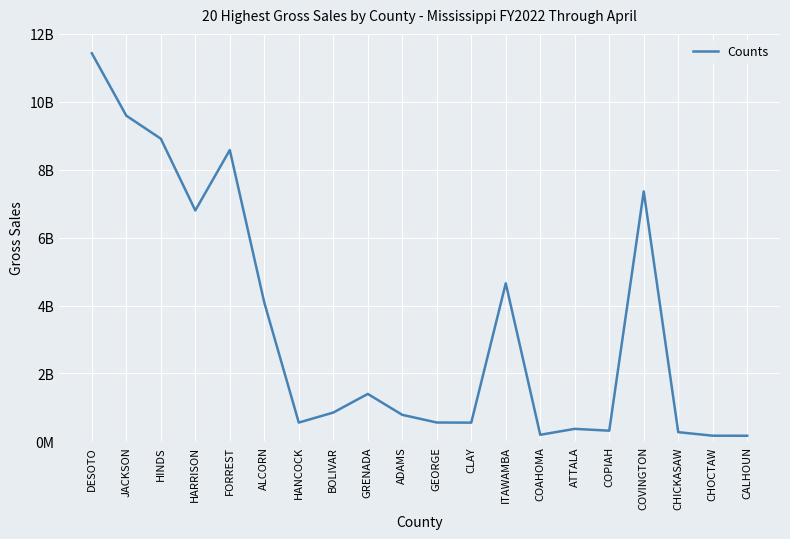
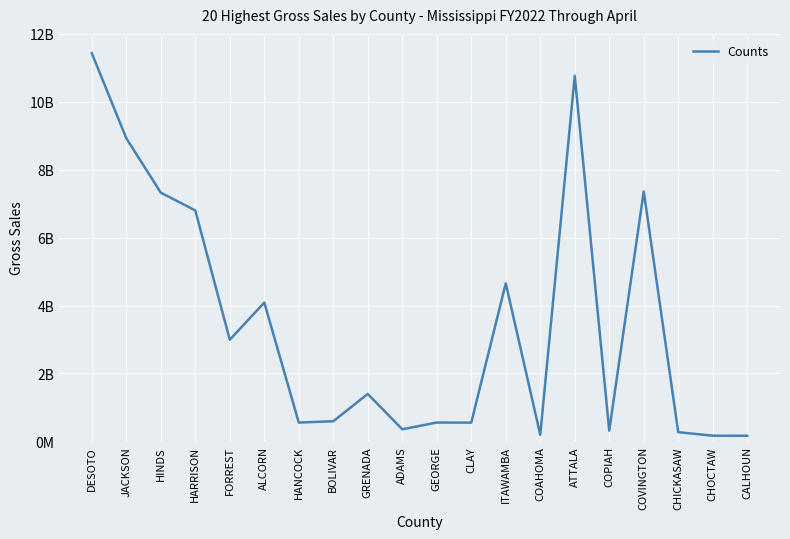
JACKSON: 9600000000 -> 8900000000
HINDS: 8900000000 -> 7300000000
FORREST: 8600000000 -> 3000000000
BOLIVAR: 800000000 -> 600000000
ADAMS: 800000000 -> 400000000
ATTALA: 400000000 -> 10800000000
